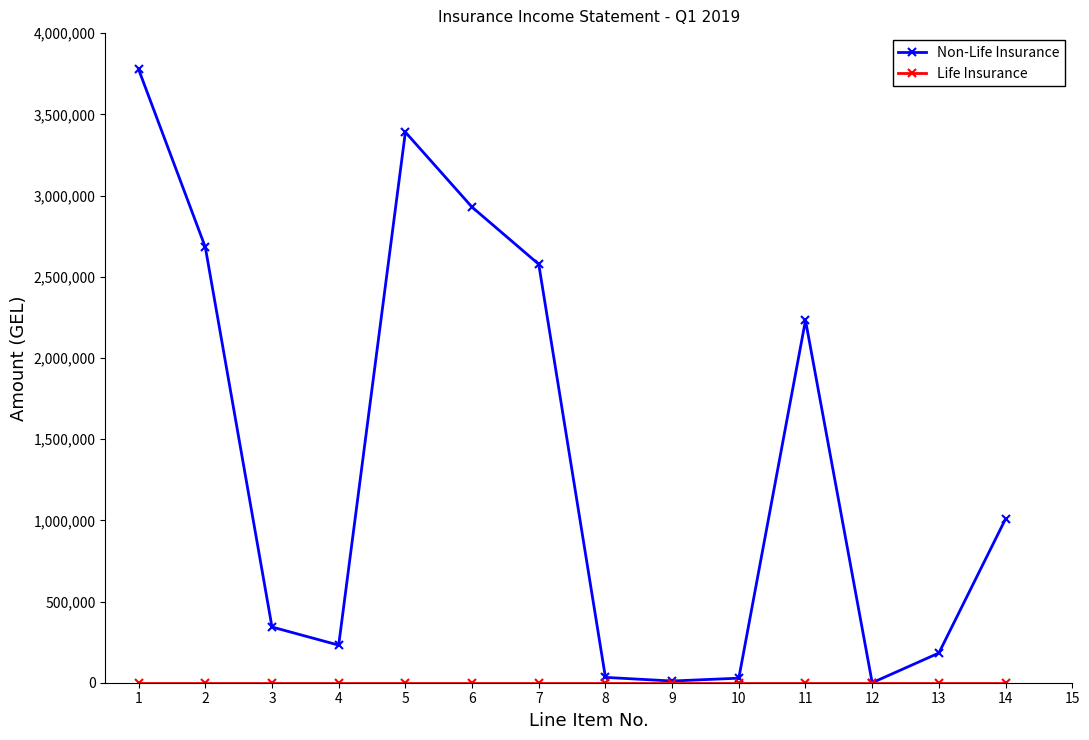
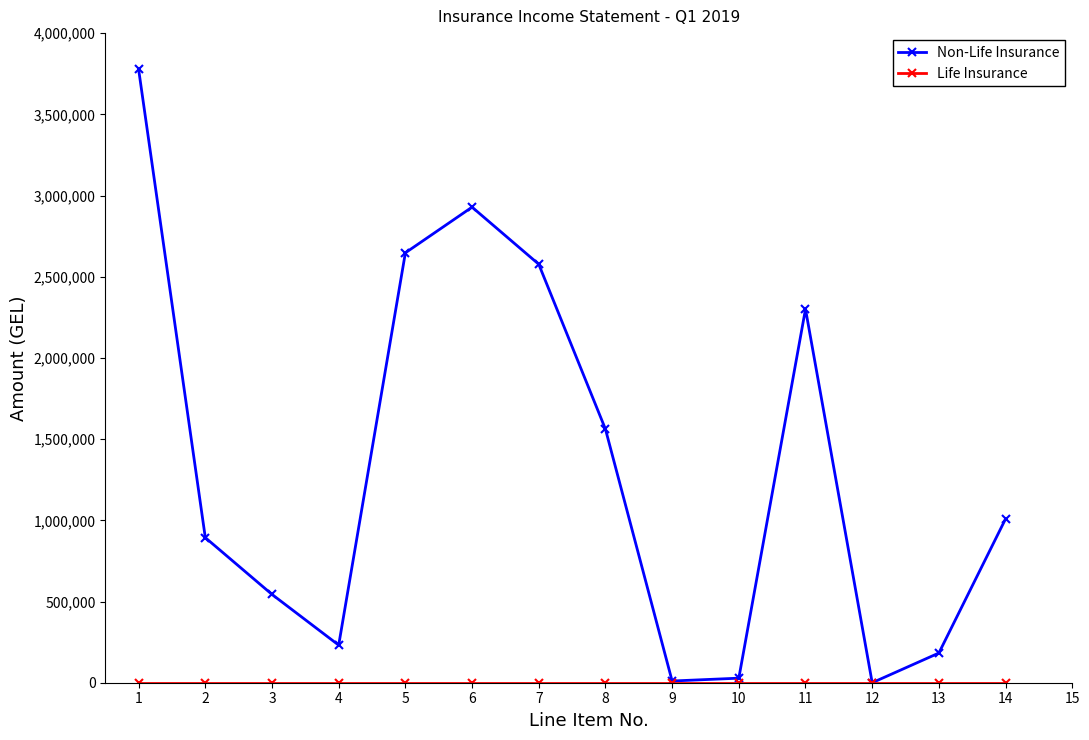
Non-Life Insurance, 2: 2,680,000 -> 890,000
Non-Life Insurance, 3: 340,000 -> 540,000
Non-Life Insurance, 5: 3,390,000 -> 2,650,000
Non-Life Insurance, 8: 30,000 -> 1,560,000
Non-Life Insurance, 11: 2,230,000 -> 2,300,000
